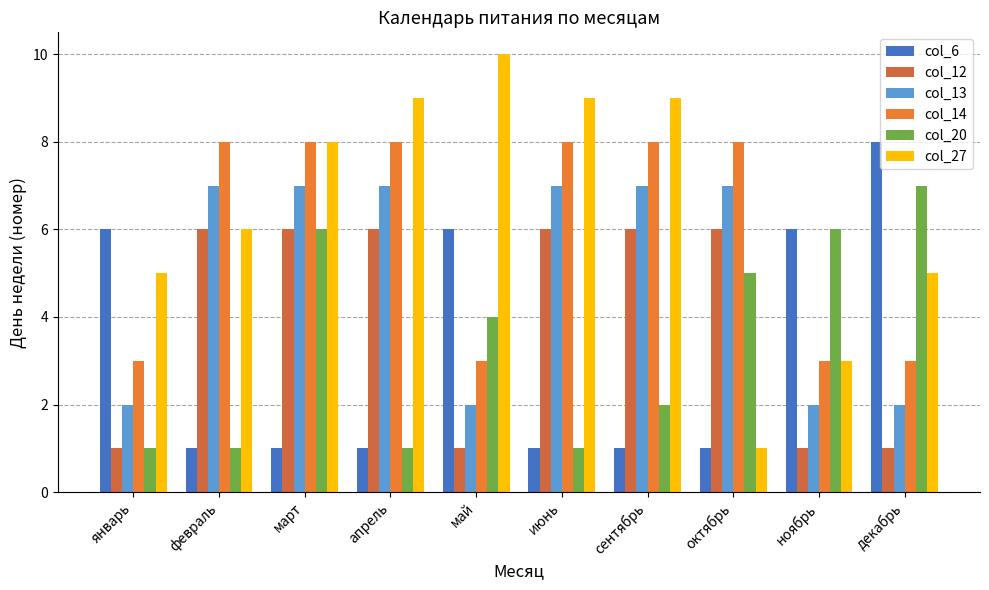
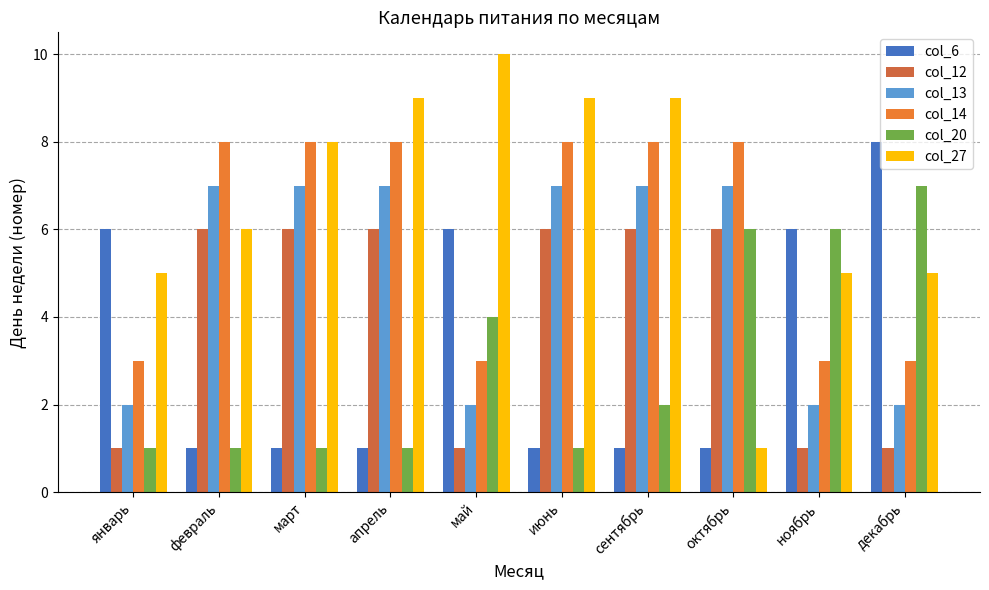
col_20, март: 6 -> 1
col_20, октябрь: 5 -> 6
col_27, ноябрь: 3 -> 5
